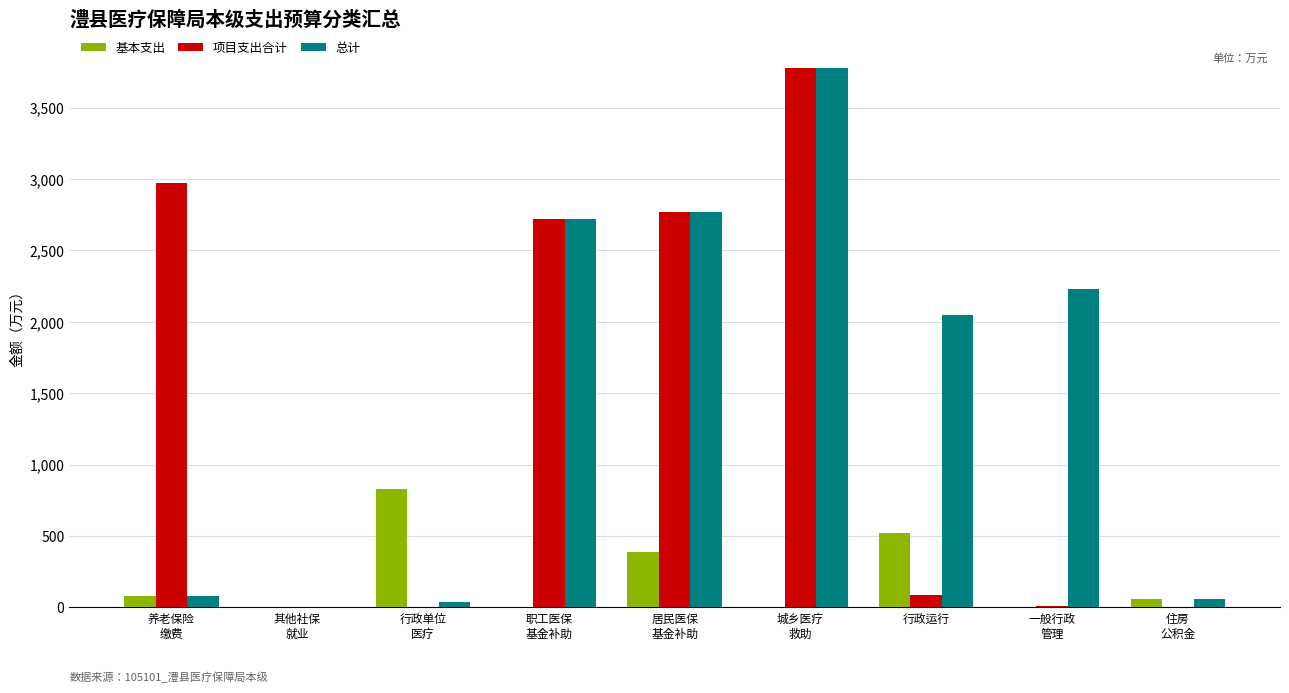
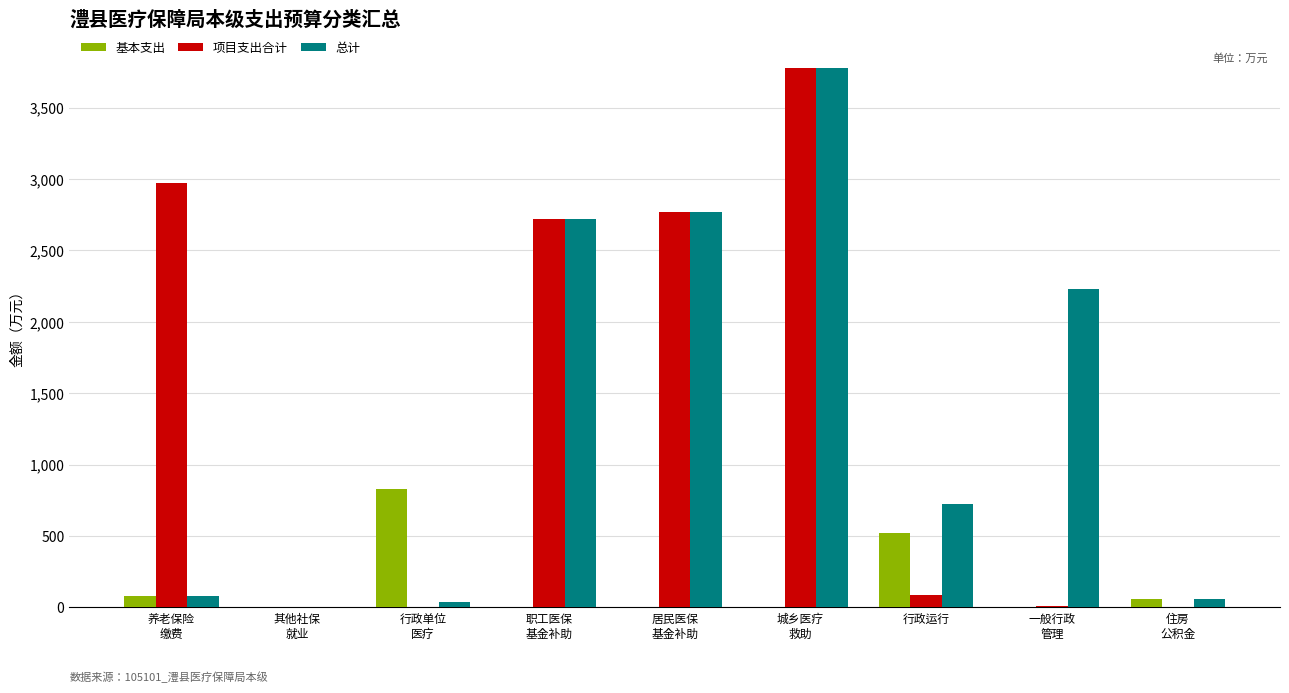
基本支出, 居民医保 基金补助: 390 -> 0
总计, 行政运行: 2,050 -> 730
